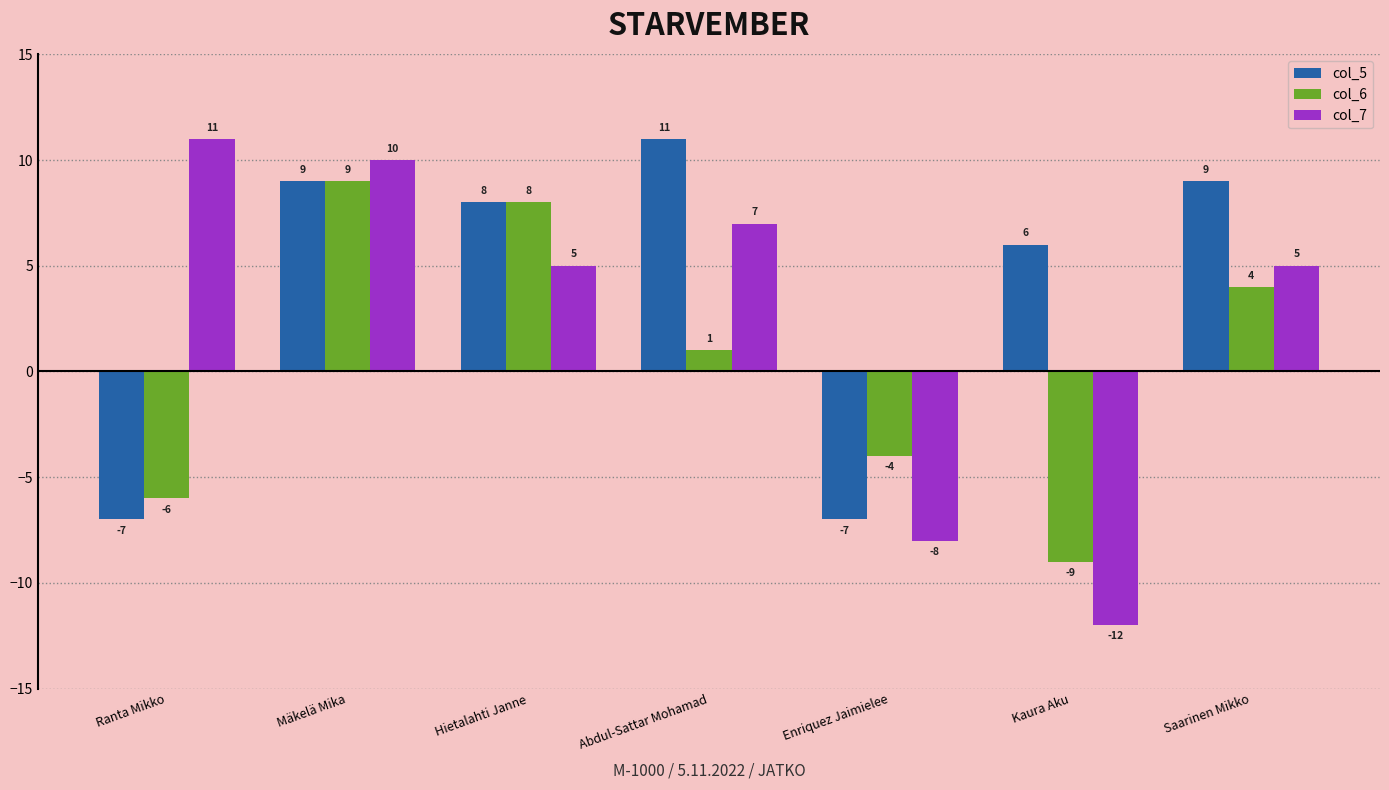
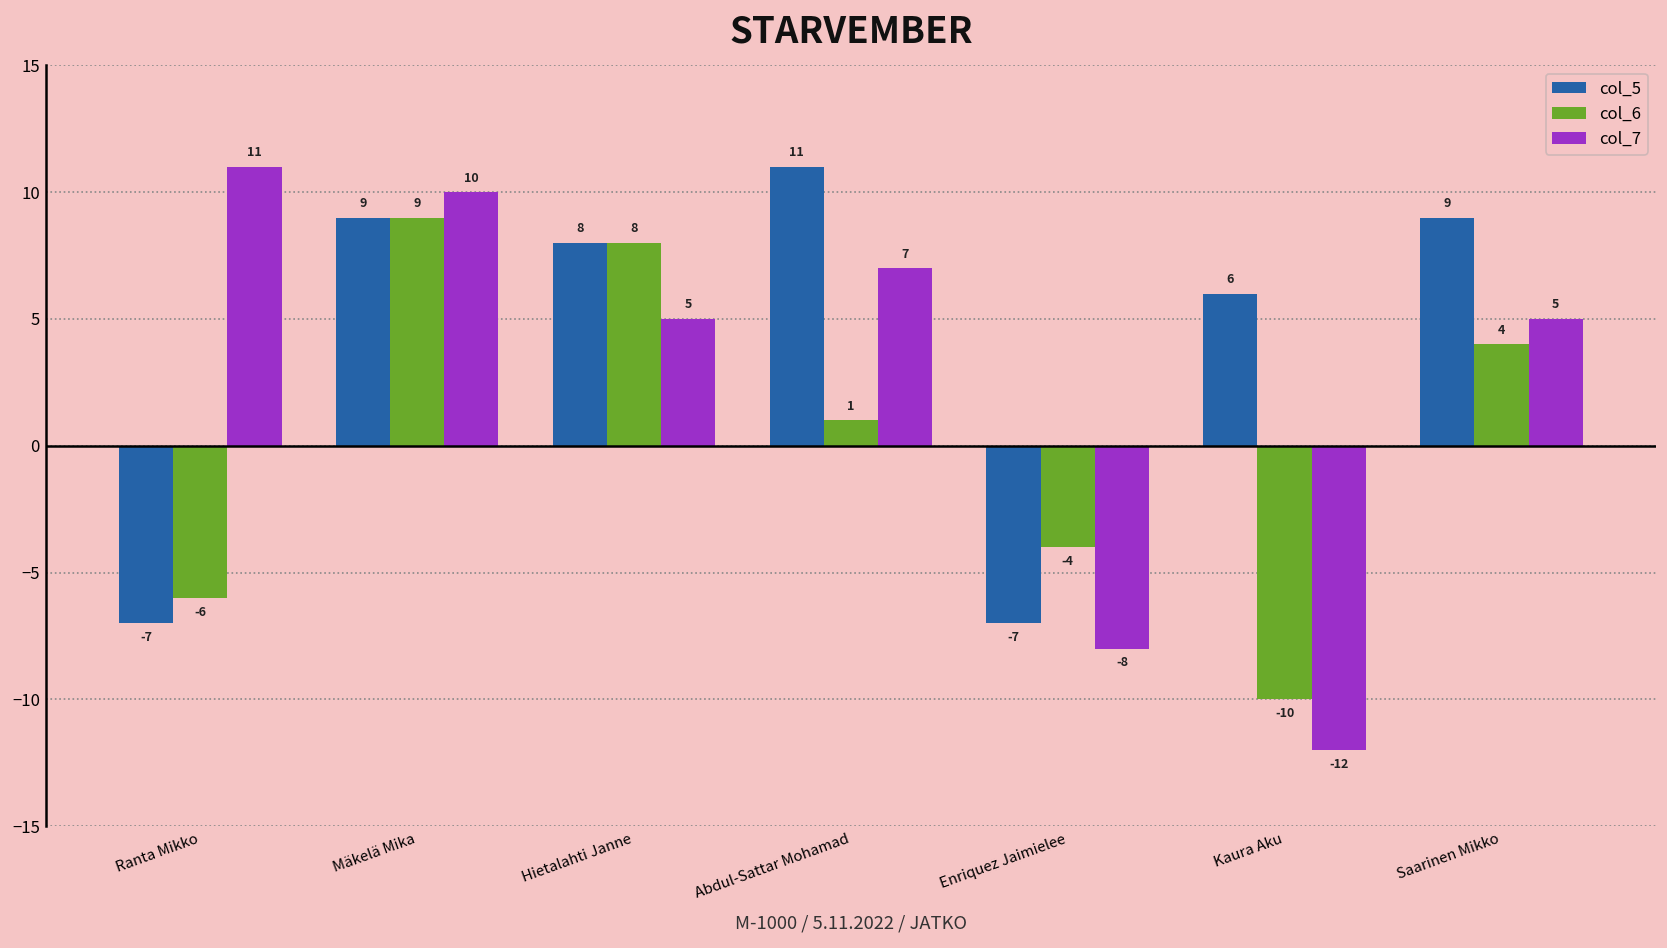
col_6, Kaura Aku: -9 -> -10
